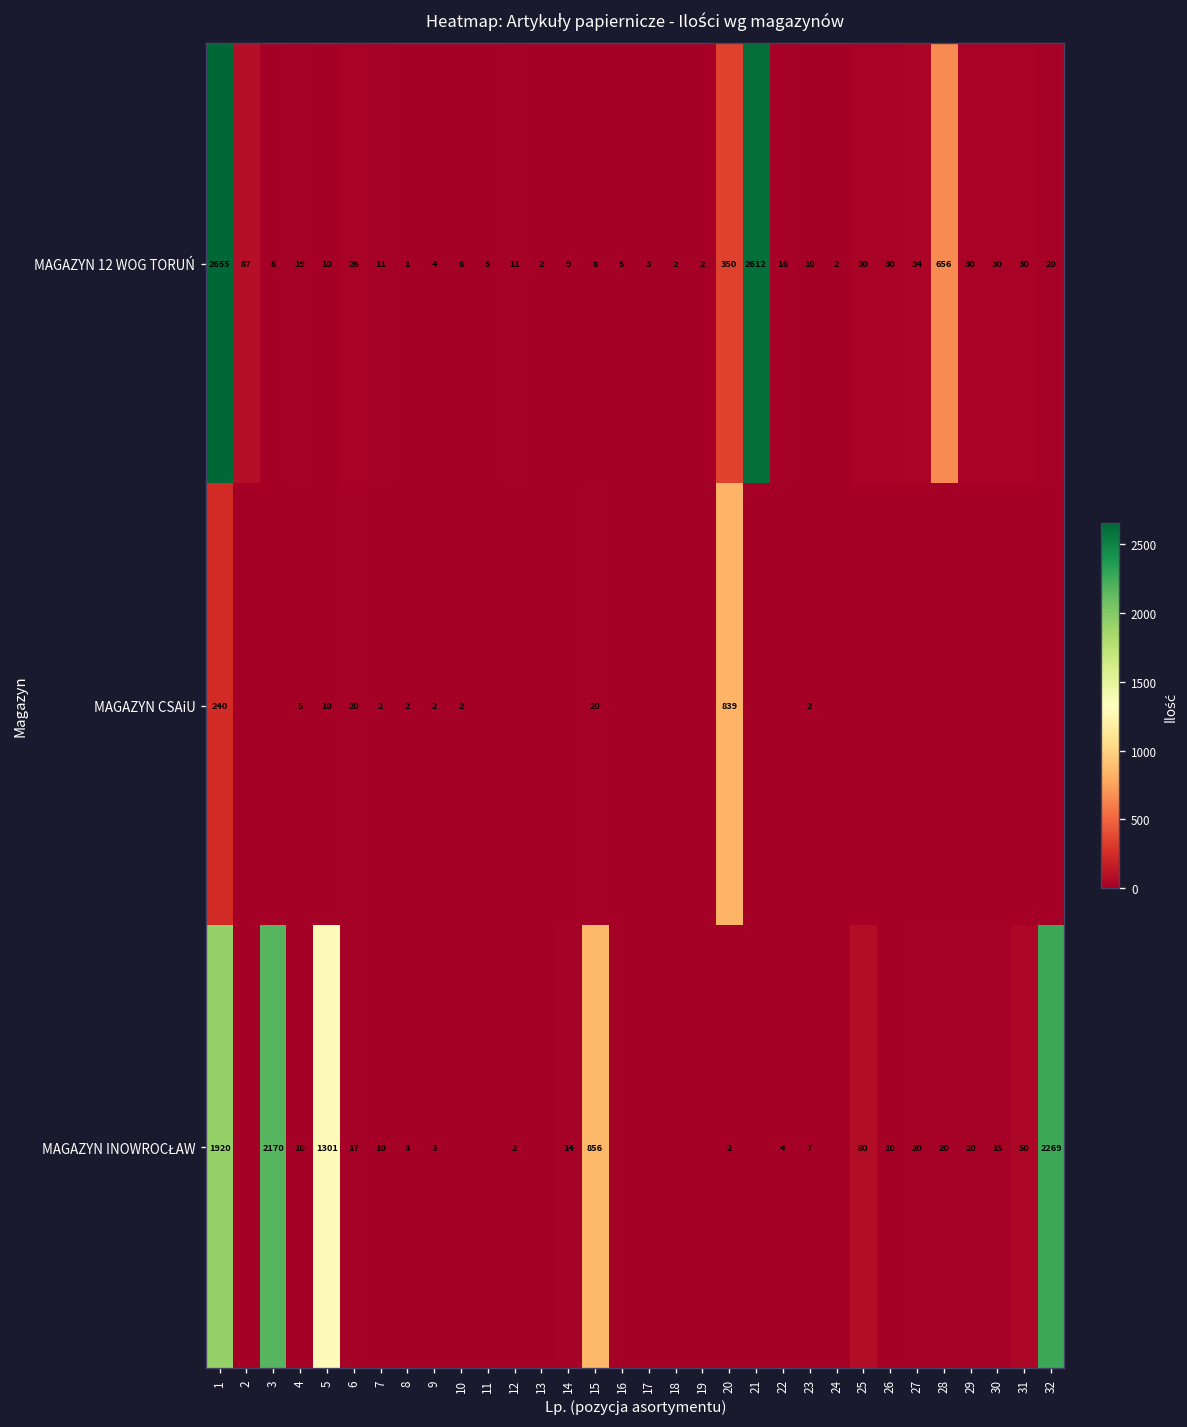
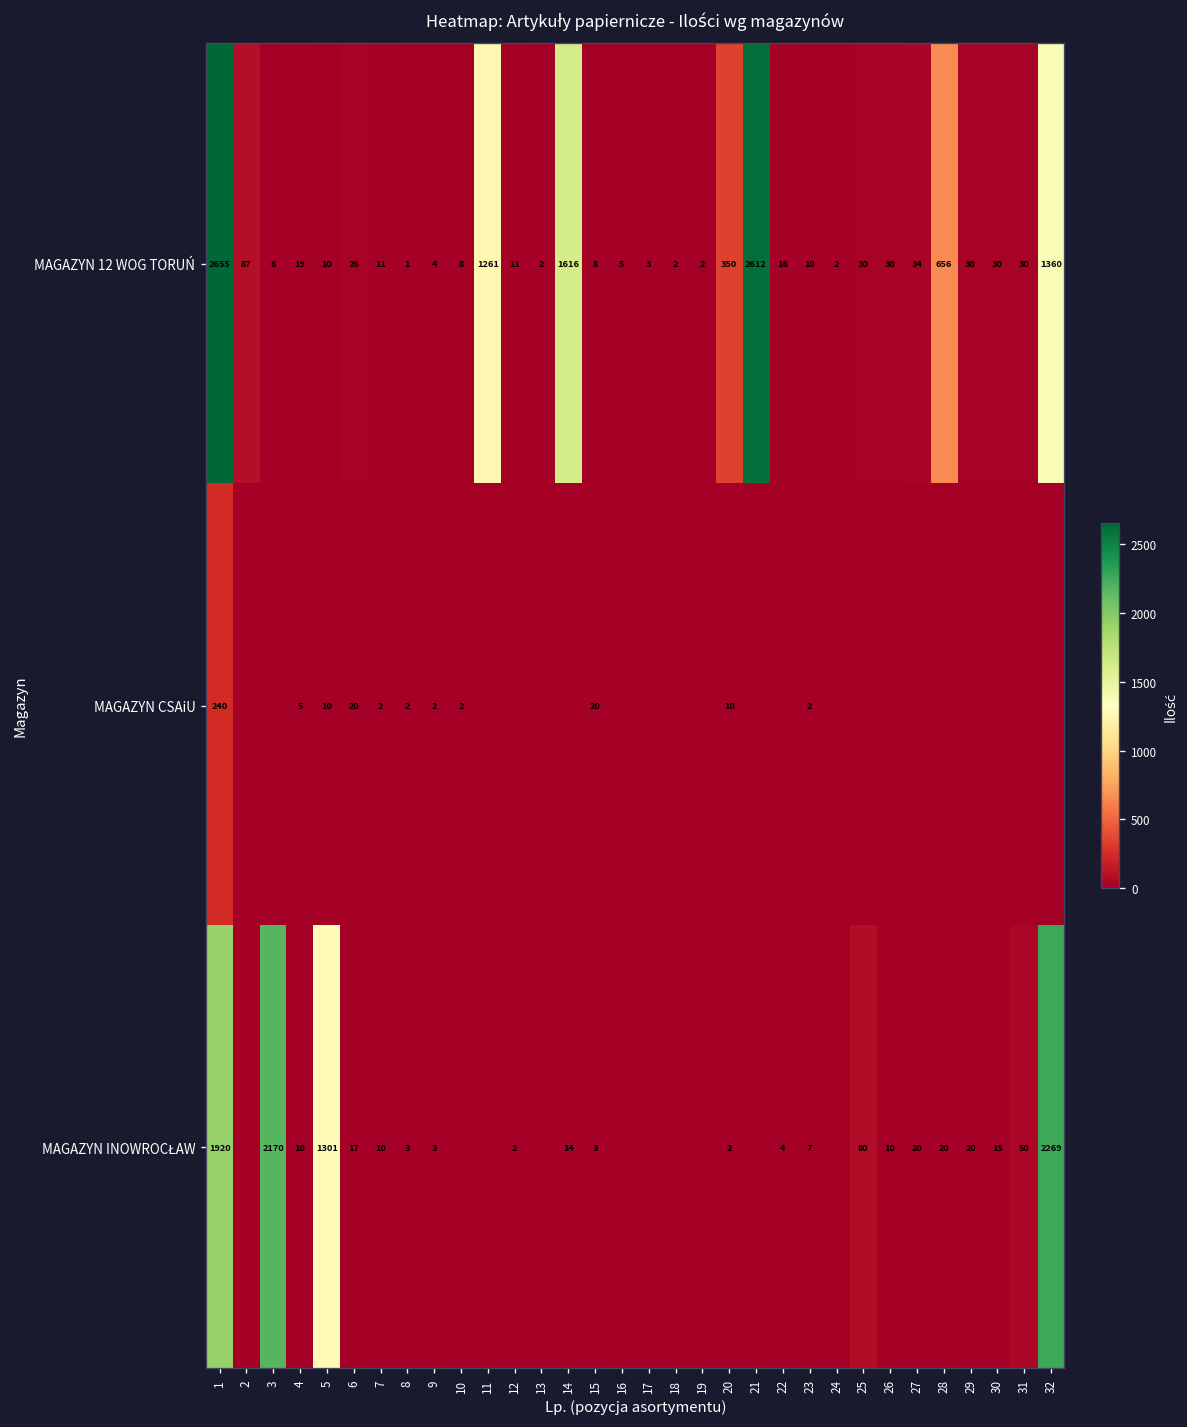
MAGAZYN 12 WOG TORUŃ, 11: 5 -> 1261
MAGAZYN 12 WOG TORUŃ, 14: 9 -> 1616
MAGAZYN 12 WOG TORUŃ, 32: 20 -> 1360
MAGAZYN CSAiU, 20: 839 -> 10
MAGAZYN INOWROCŁAW, 15: 856 -> 3
